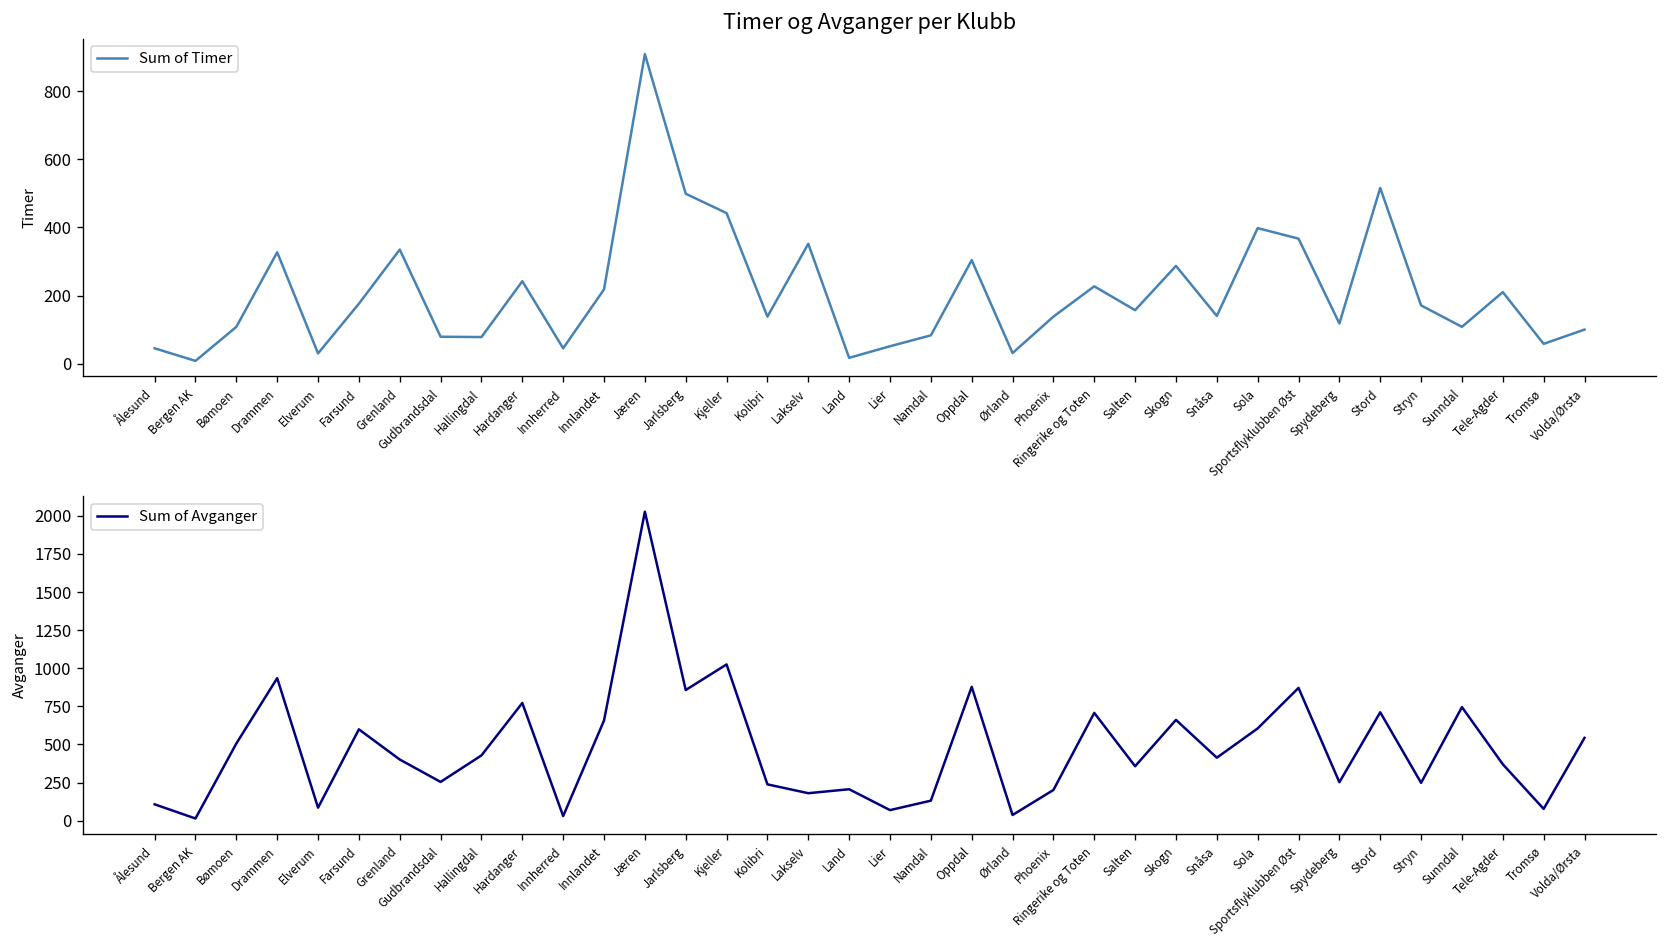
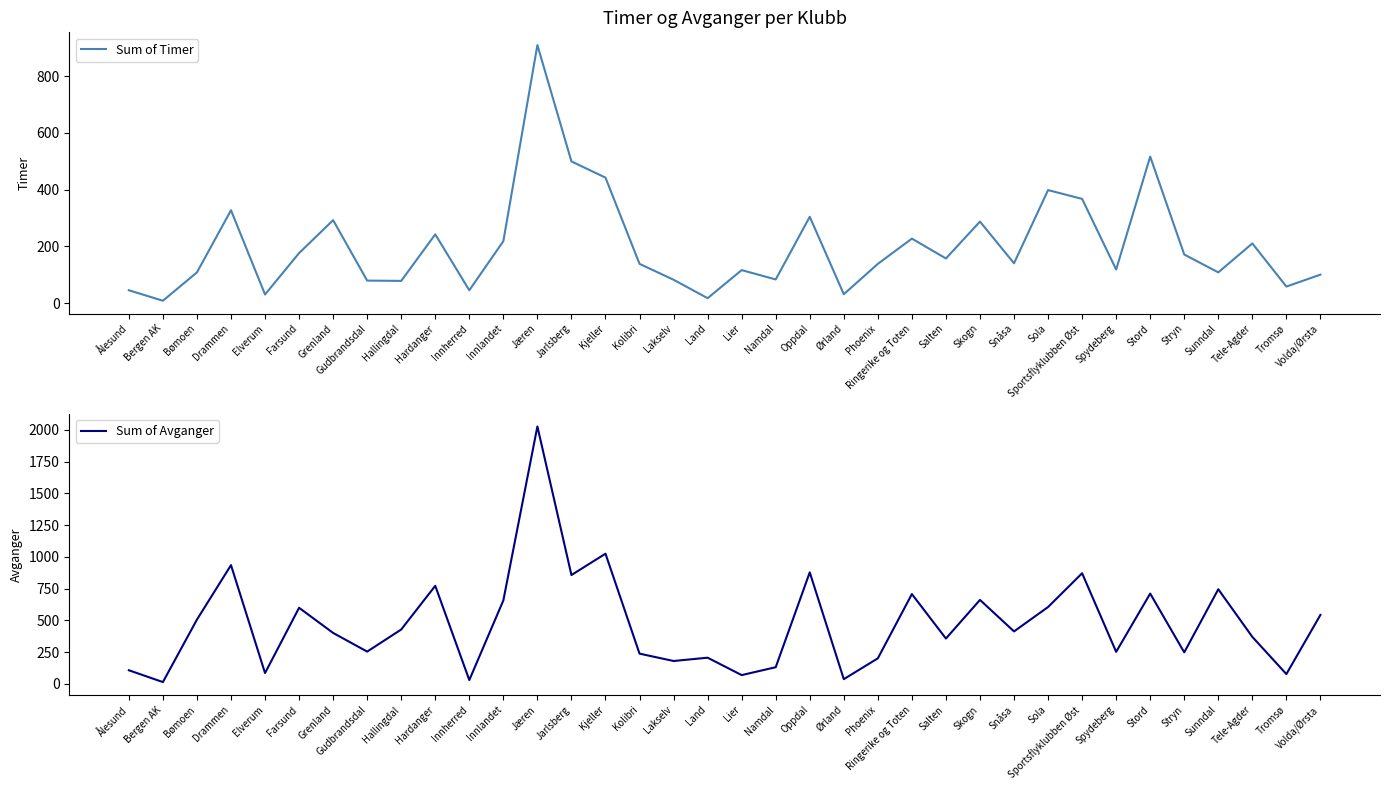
Timer og Avganger per Klubb, Grenland: 340 -> 290
Timer og Avganger per Klubb, Lakselv: 350 -> 80
Timer og Avganger per Klubb, Lier: 50 -> 120
